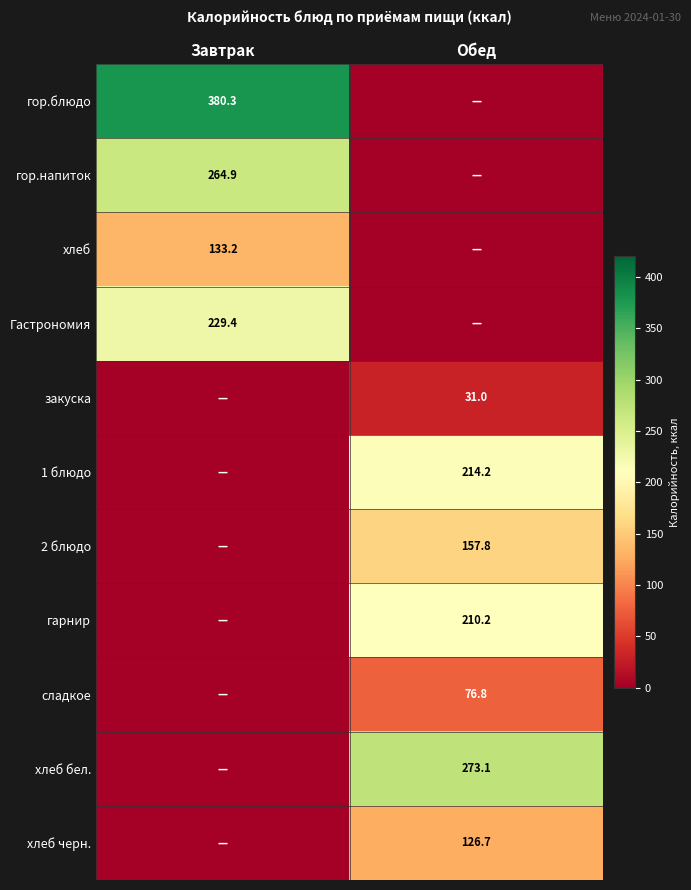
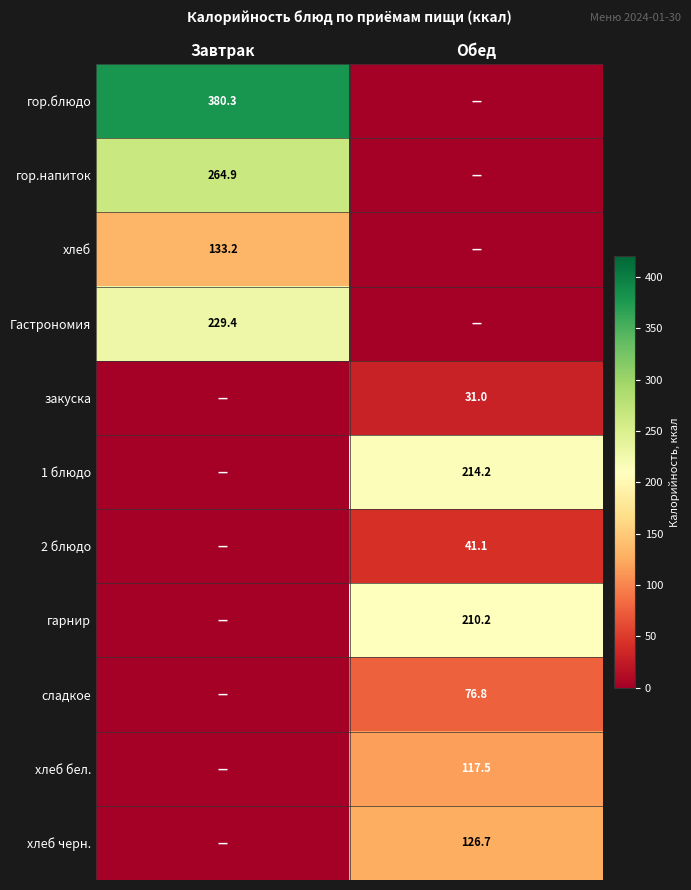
2 блюдо, Обед: 157.8 -> 41.1
хлеб бел., Обед: 273.1 -> 117.5
